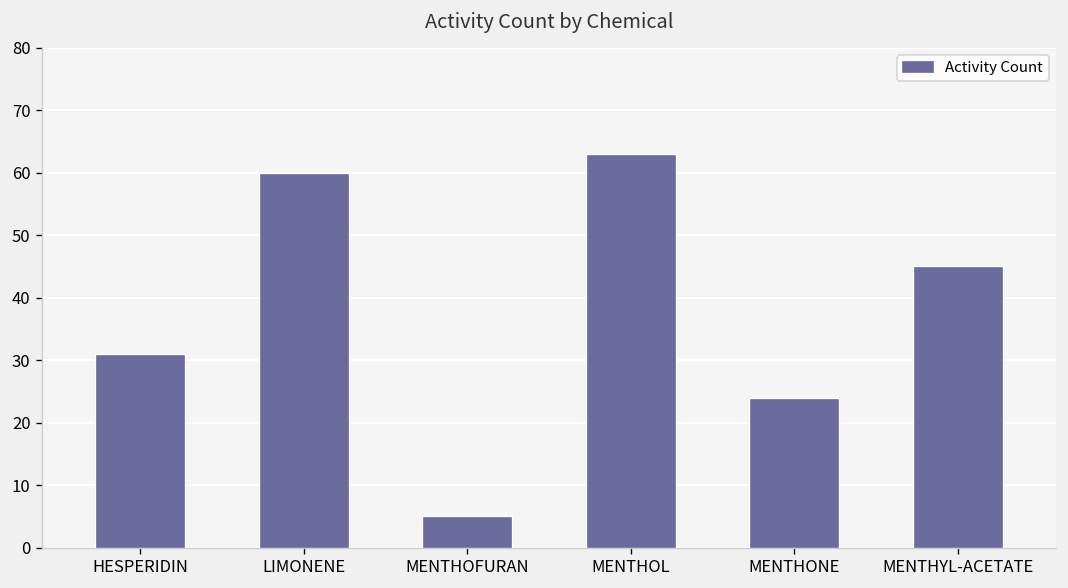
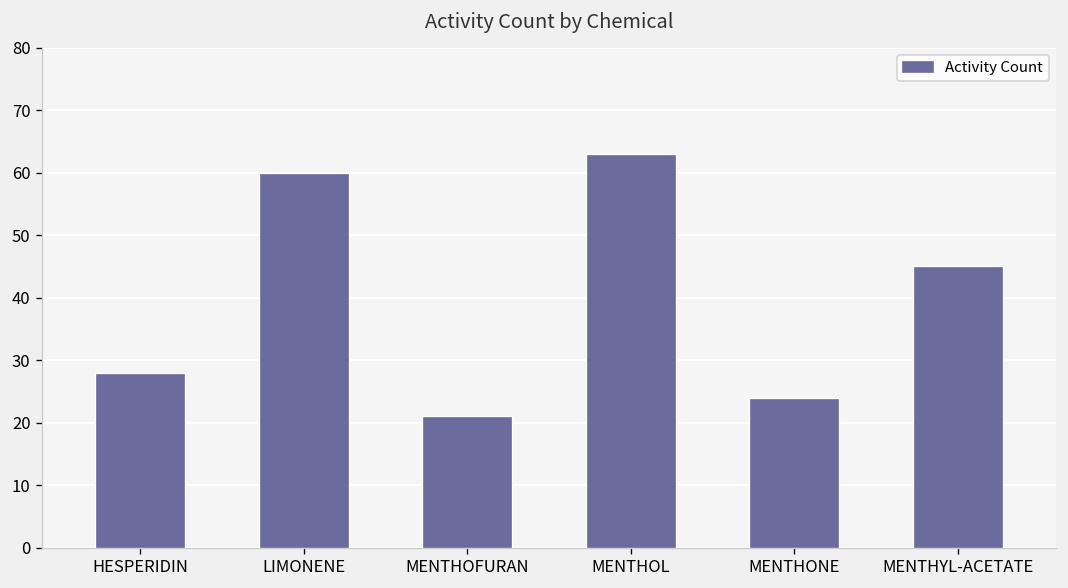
HESPERIDIN: 31 -> 28
MENTHOFURAN: 5 -> 21
